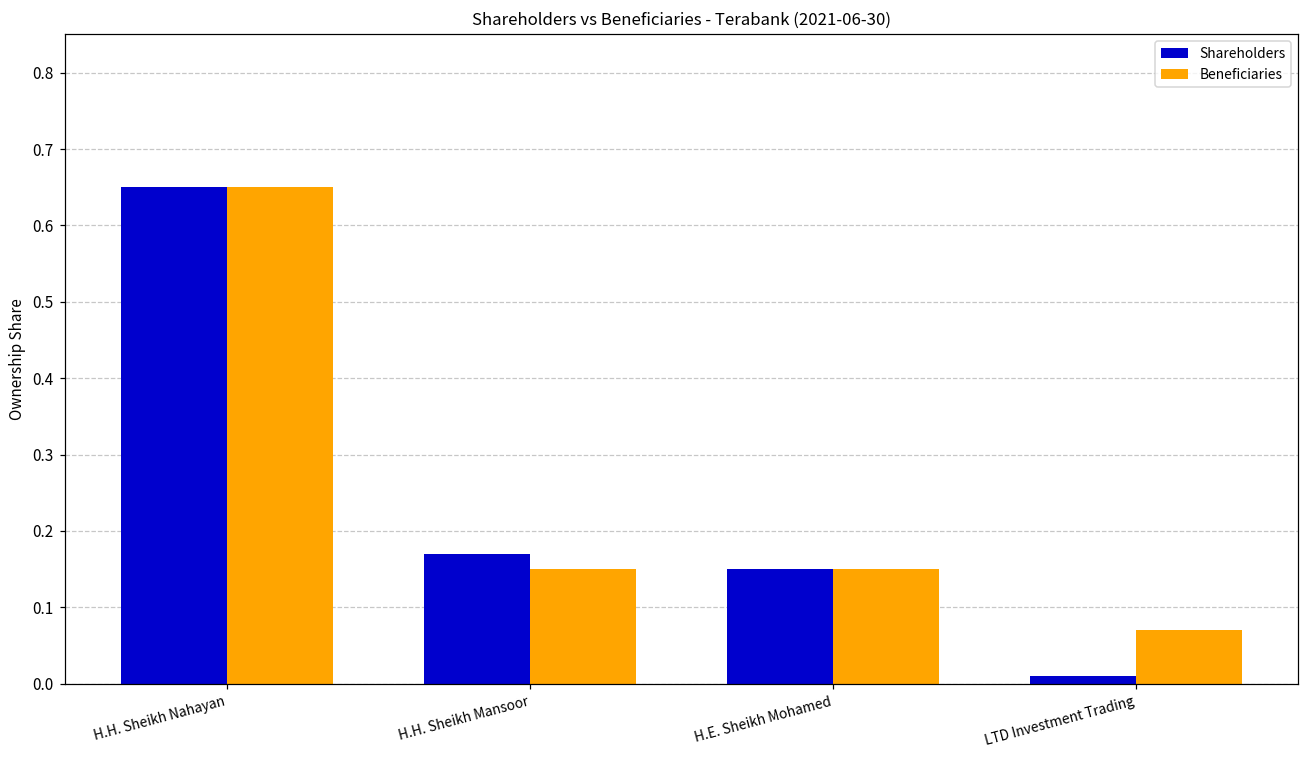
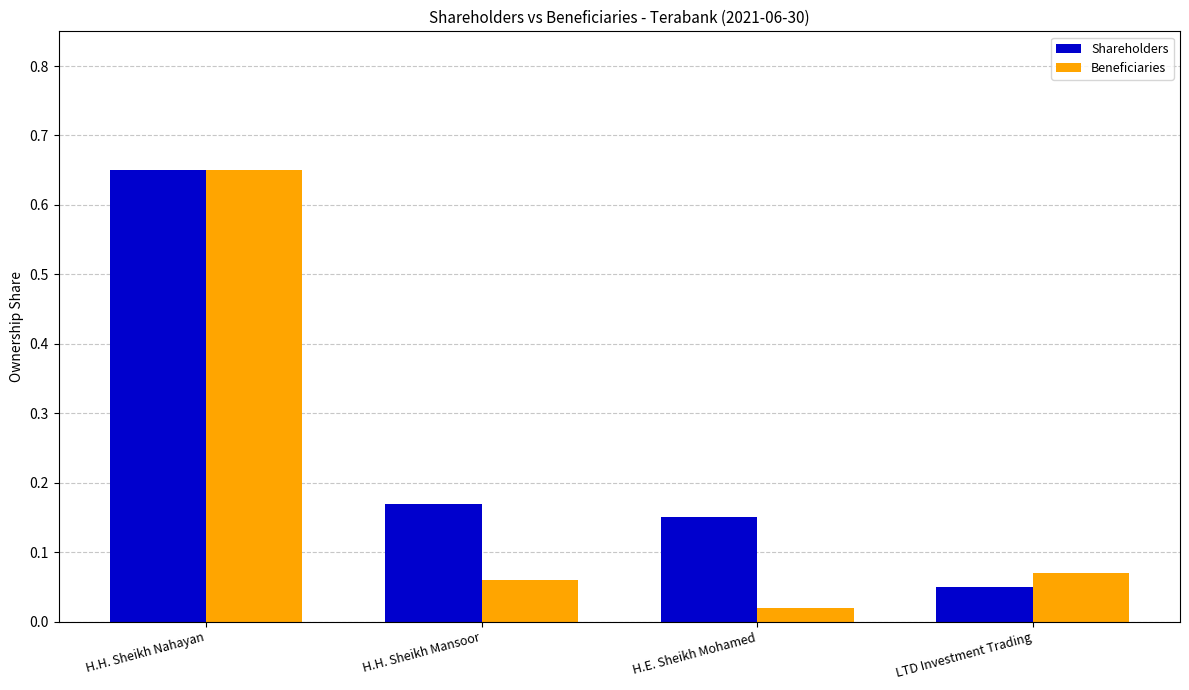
Beneficiaries, H.H. Sheikh Mansoor: 0.15 -> 0.06
Beneficiaries, H.E. Sheikh Mohamed: 0.15 -> 0.02
Shareholders, LTD Investment Trading: 0.01 -> 0.05
